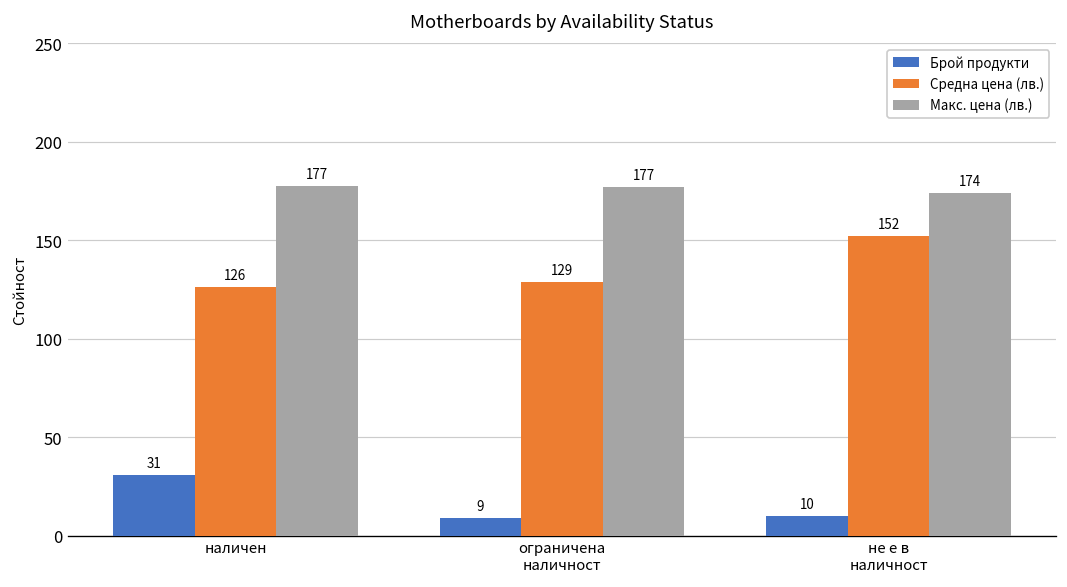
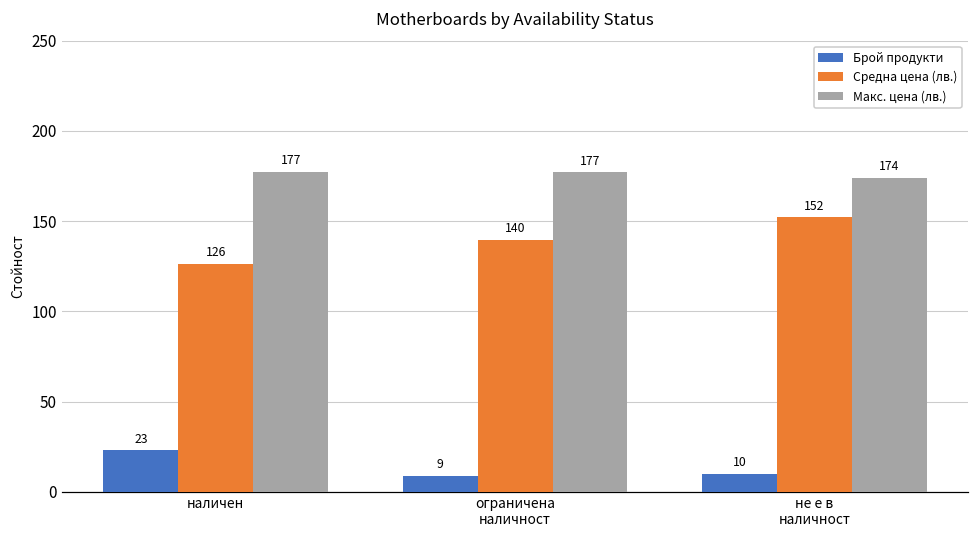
Брой продукти, наличен: 31 -> 23
Средна цена (лв.), ограничена наличност: 129 -> 140
